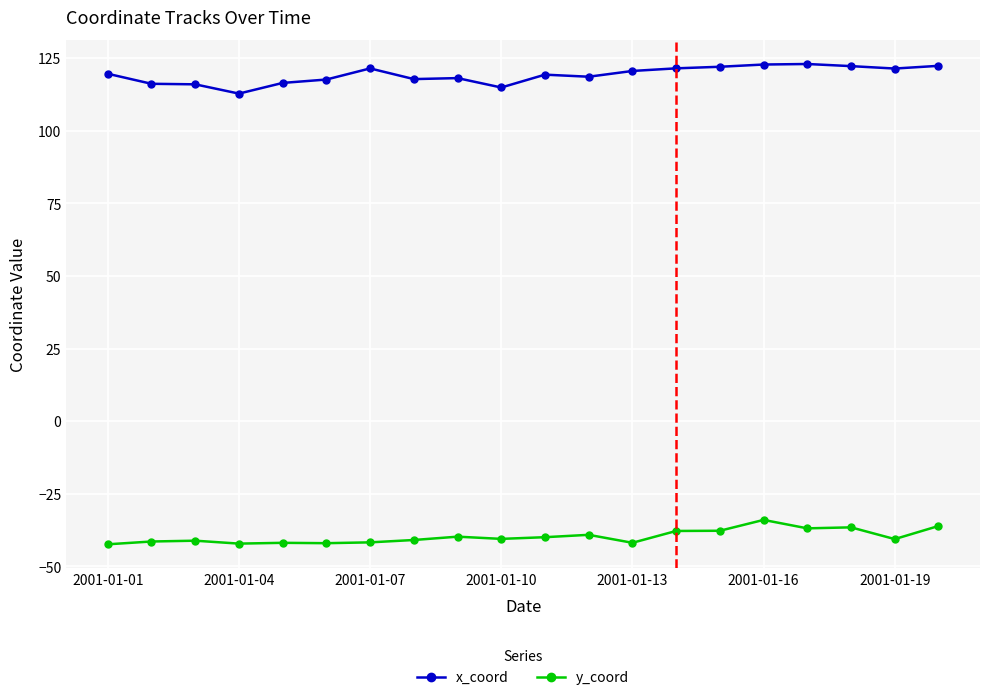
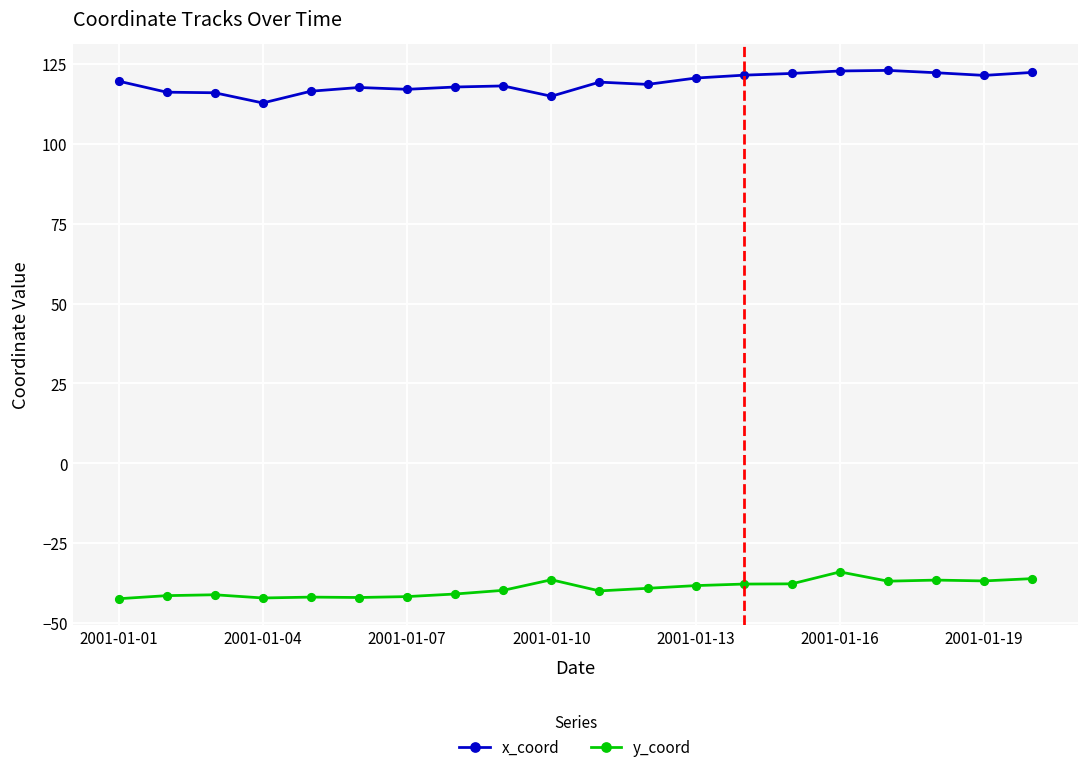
x_coord, 2001-01-07: 121 -> 117
y_coord, 2001-01-10: -41 -> -36
y_coord, 2001-01-13: -42 -> -38
y_coord, 2001-01-19: -41 -> -37
